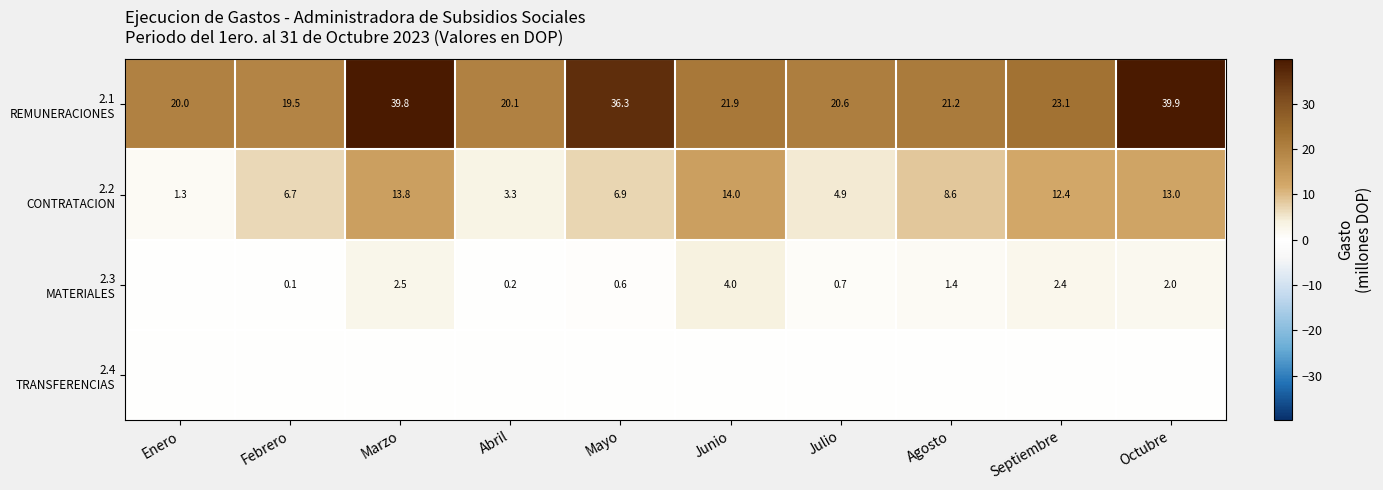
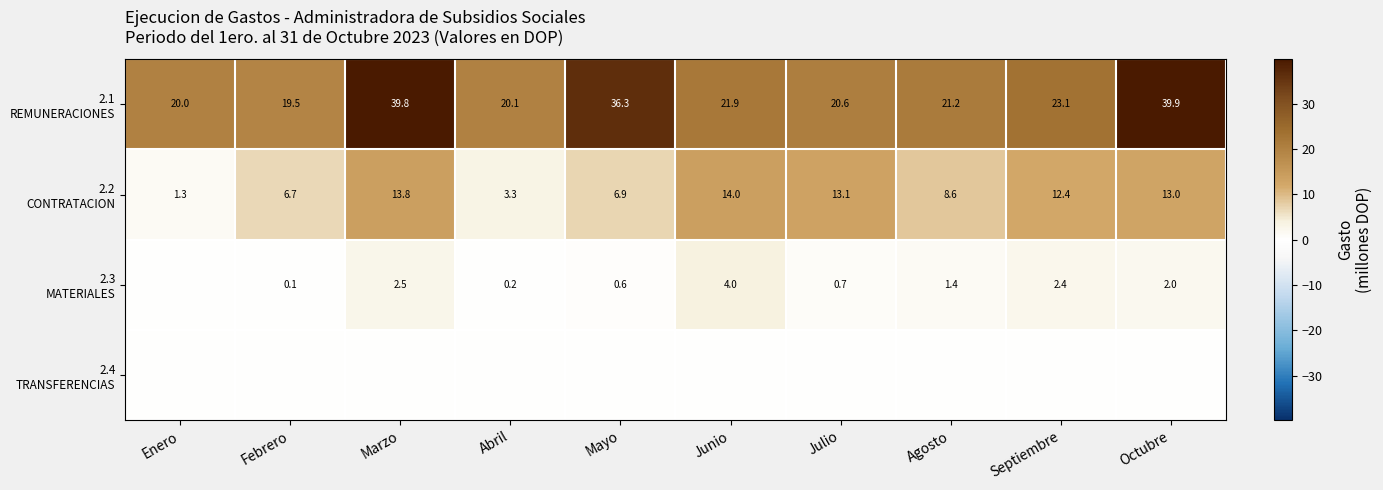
2.2 CONTRATACION, Julio: 4.9 -> 13.1
